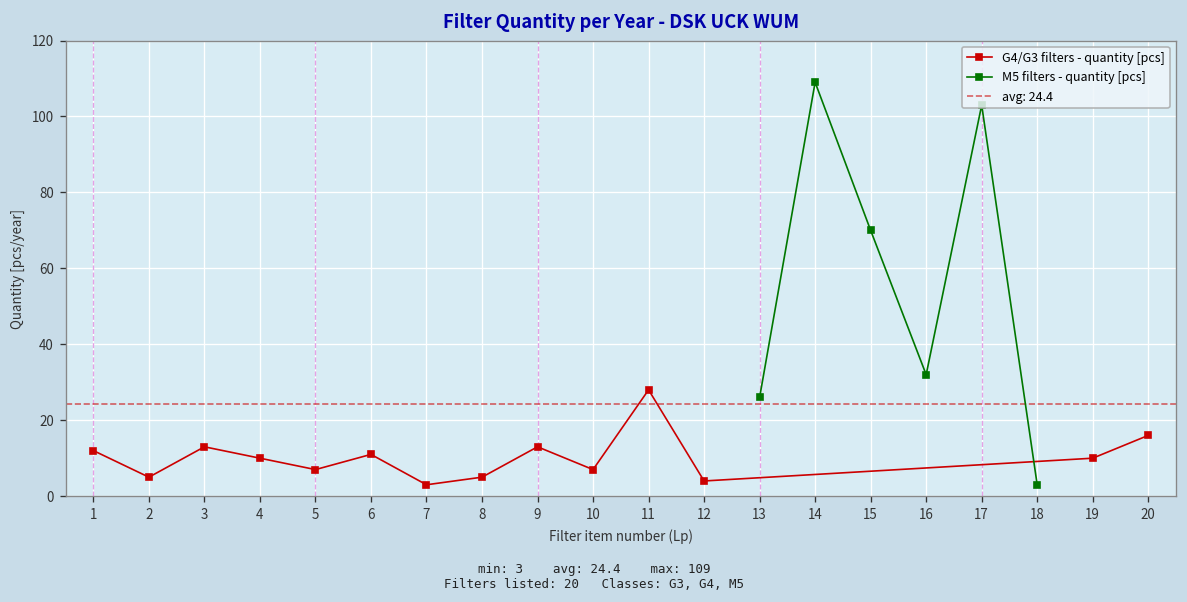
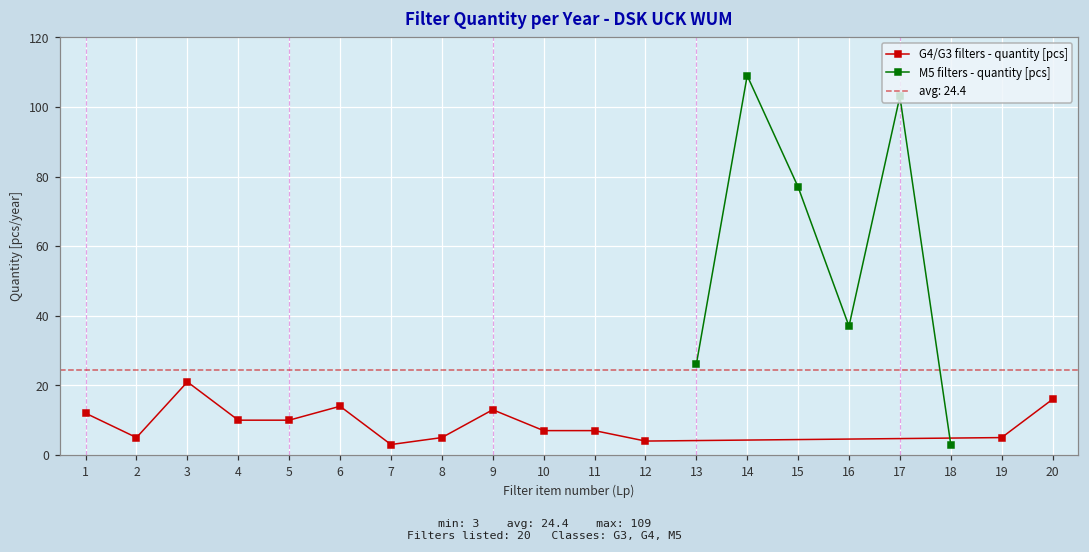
G4/G3 filters - quantity [pcs], 3: 13 -> 21
G4/G3 filters - quantity [pcs], 5: 7 -> 10
G4/G3 filters - quantity [pcs], 6: 11 -> 14
G4/G3 filters - quantity [pcs], 11: 28 -> 7
M5 filters - quantity [pcs], 15: 70 -> 77
M5 filters - quantity [pcs], 16: 32 -> 37
G4/G3 filters - quantity [pcs], 19: 10 -> 5
